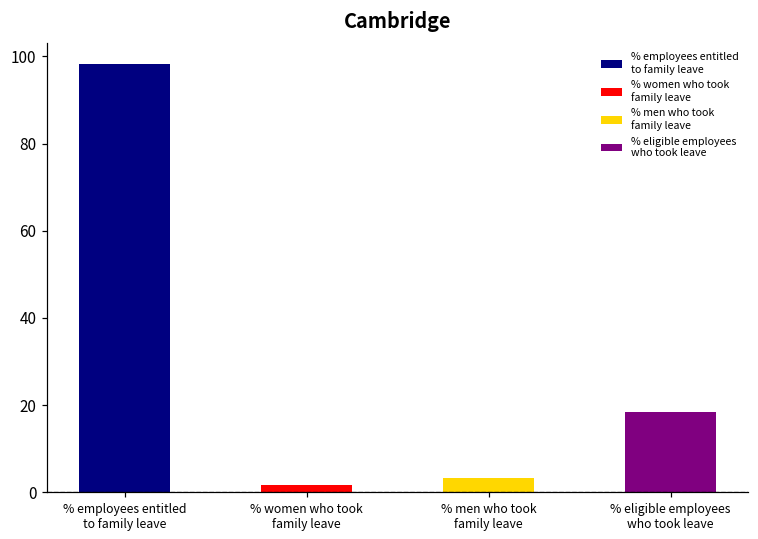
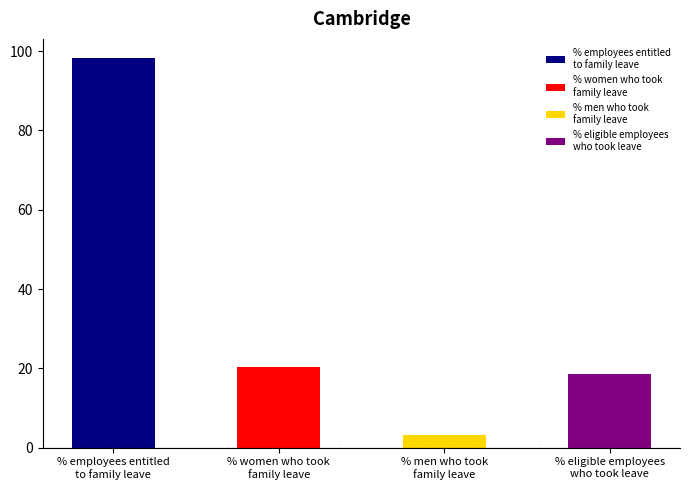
% women who took family leave: 2 -> 20
